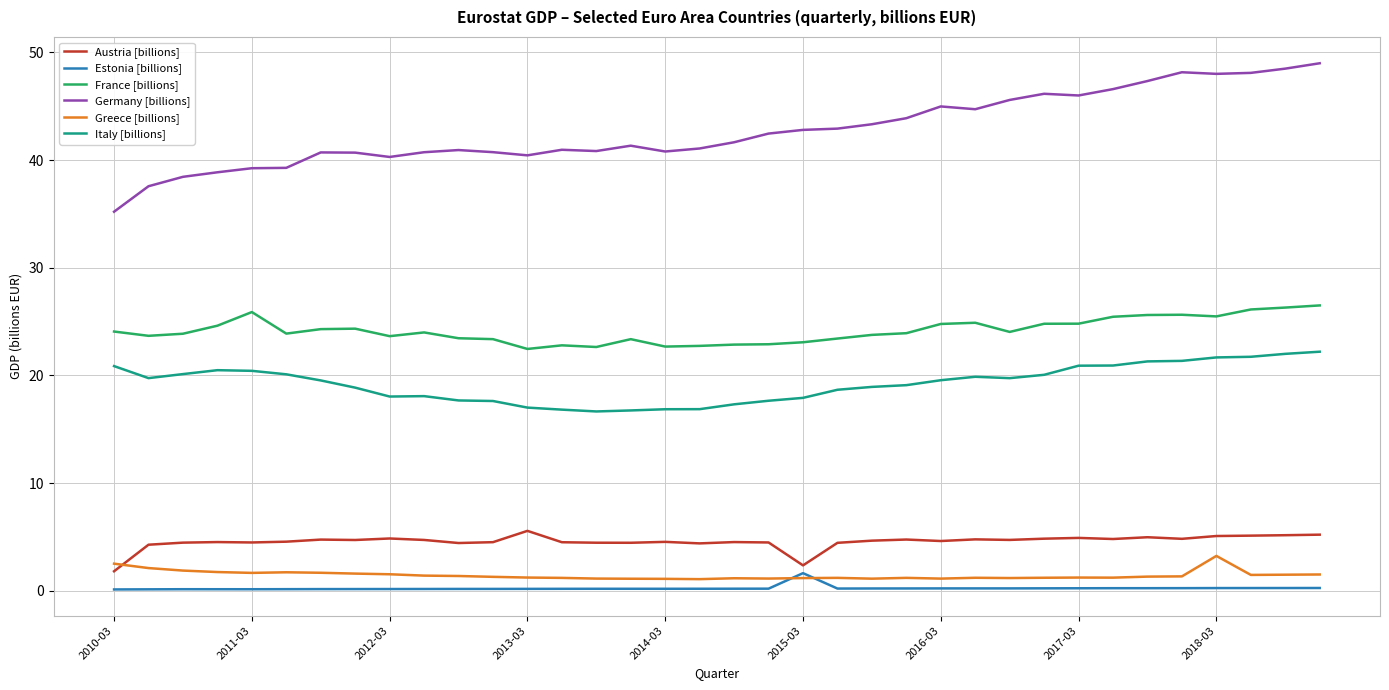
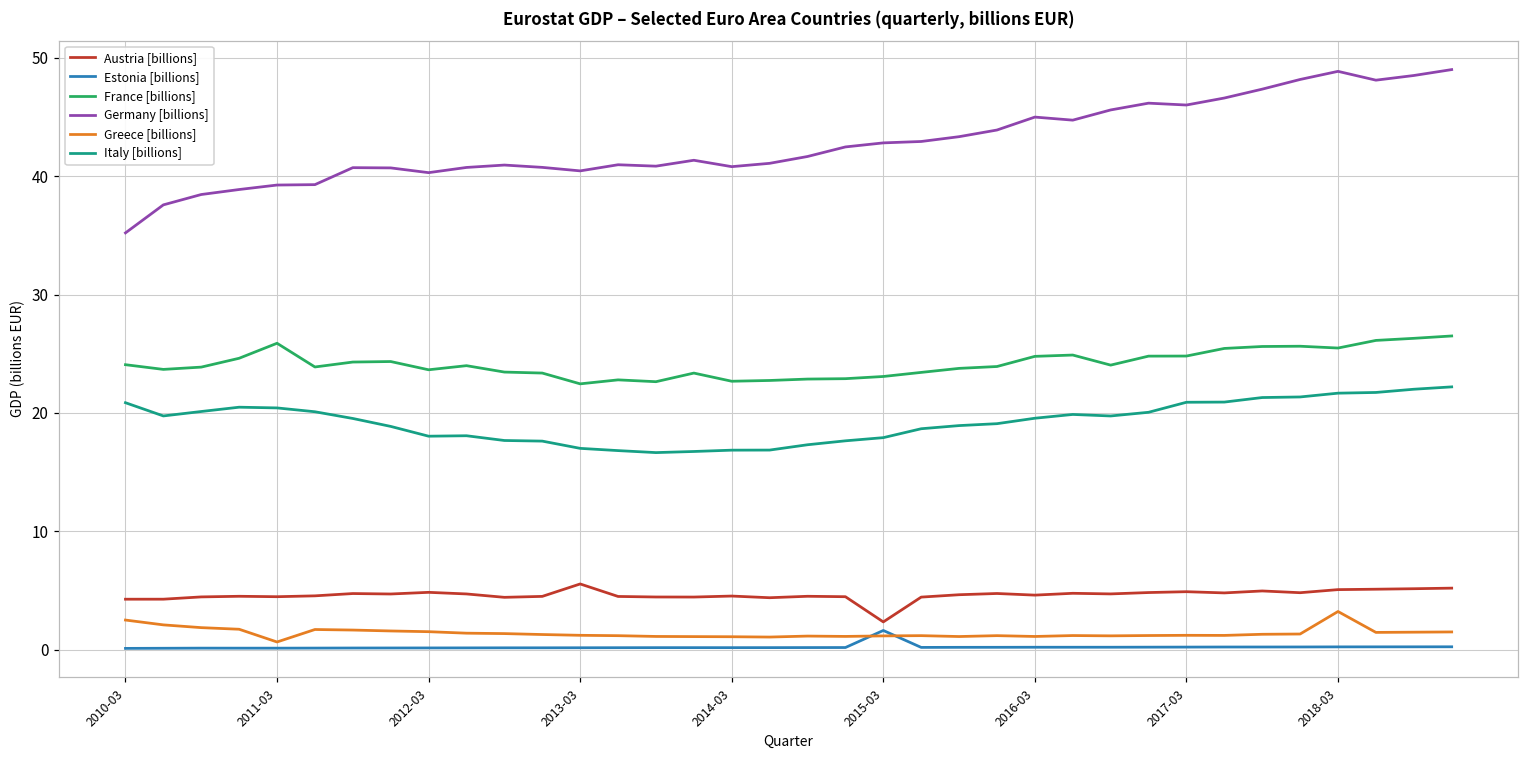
Austria [billions], 2010-03: 1.8 -> 4.3
Greece [billions], 2011-03: 1.6 -> 0.7
Germany [billions], 2018-03: 48.0 -> 48.9
